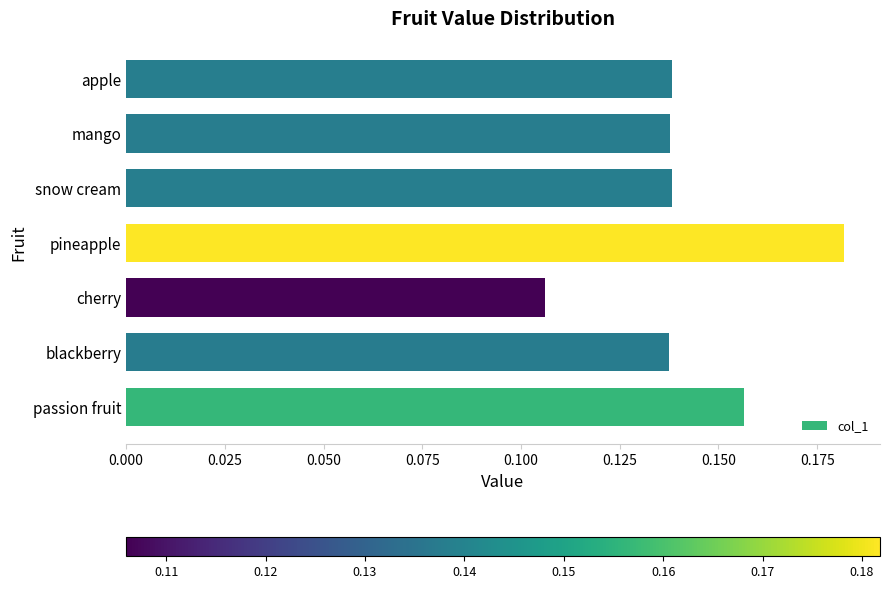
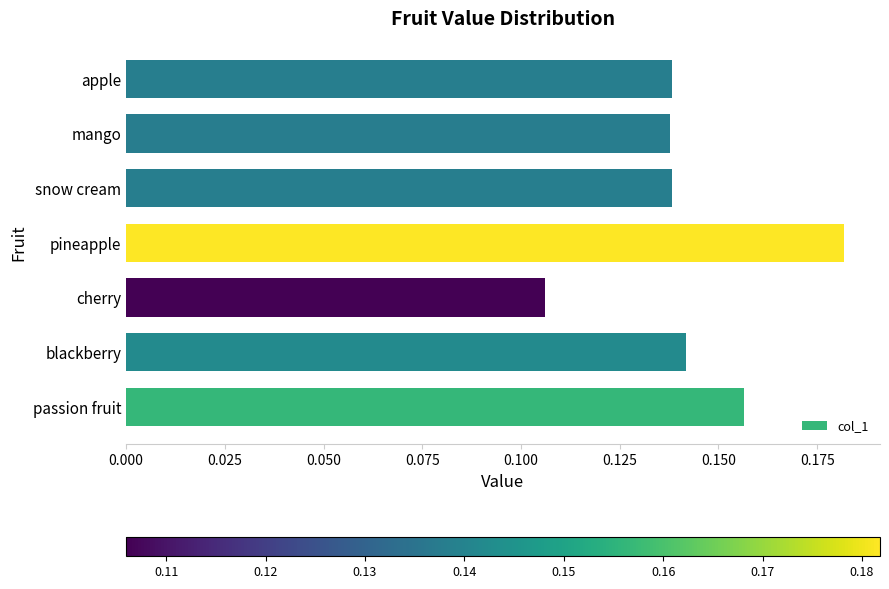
blackberry: 0.138 -> 0.142
